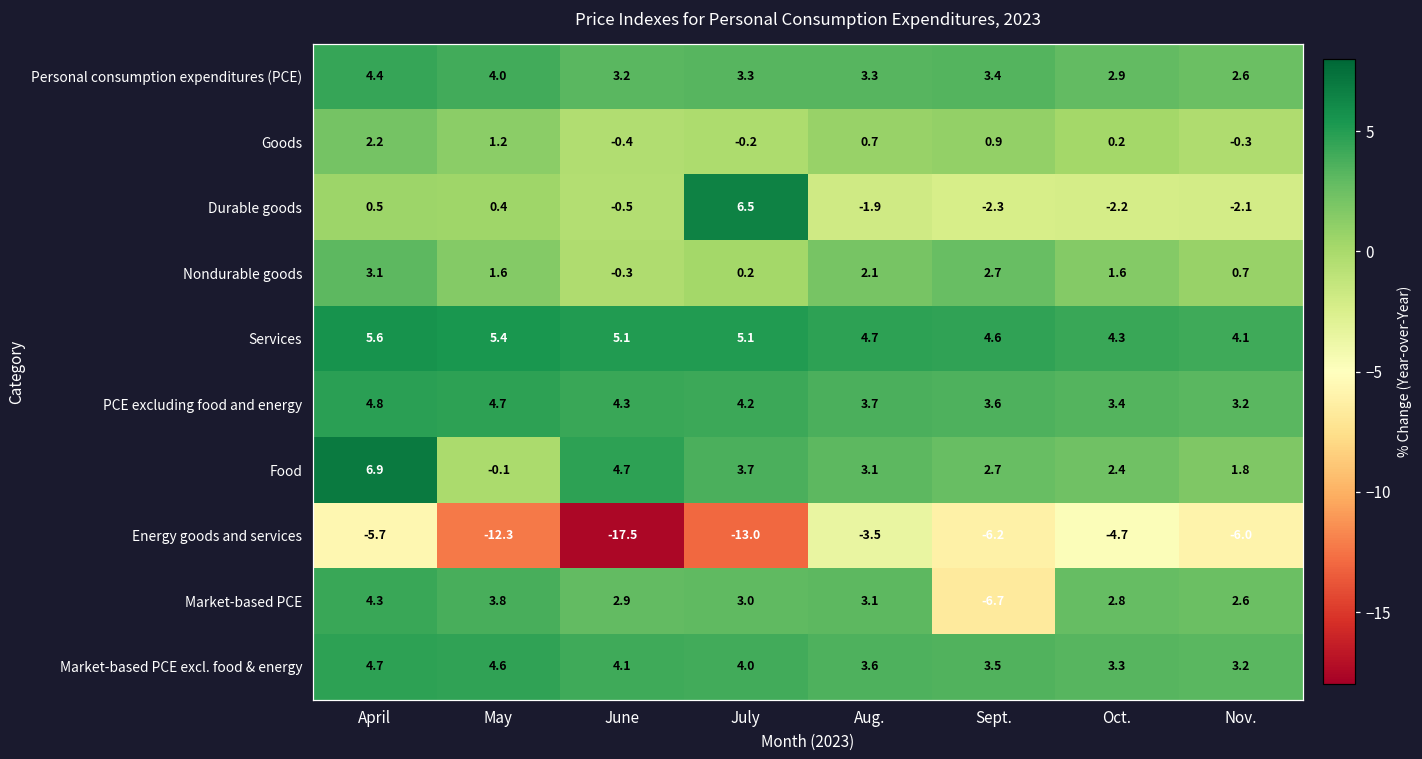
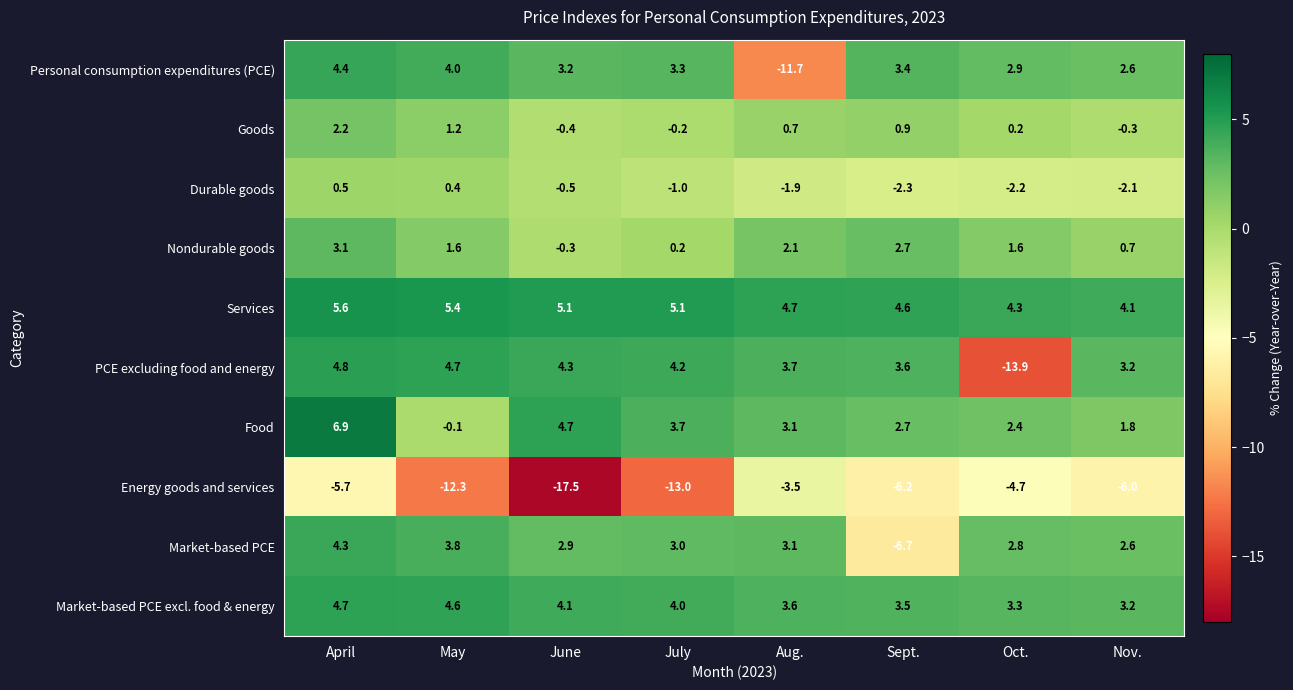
Personal consumption expenditures (PCE), Aug.: 3.3 -> -11.7
Durable goods, July: 6.5 -> -1.0
PCE excluding food and energy, Oct.: 3.4 -> -13.9
